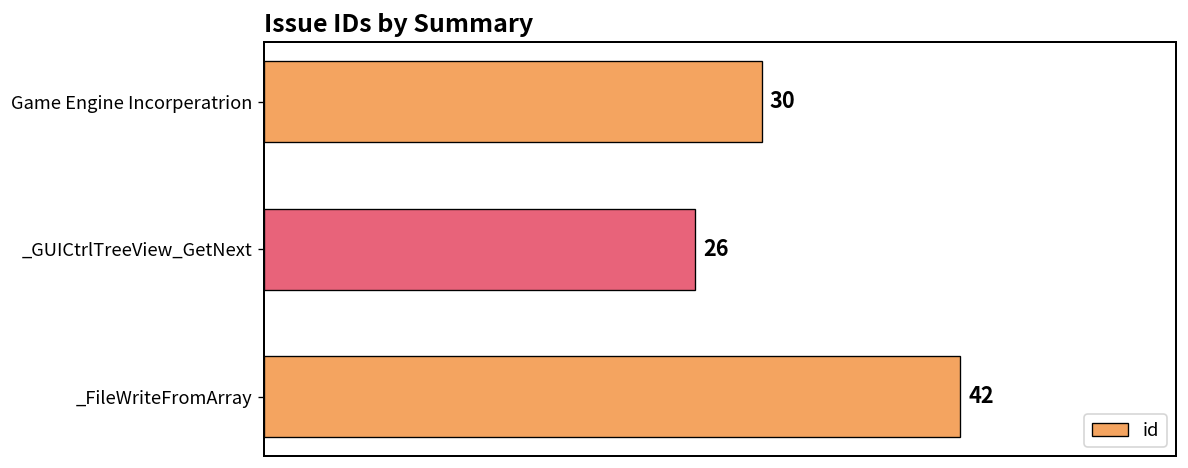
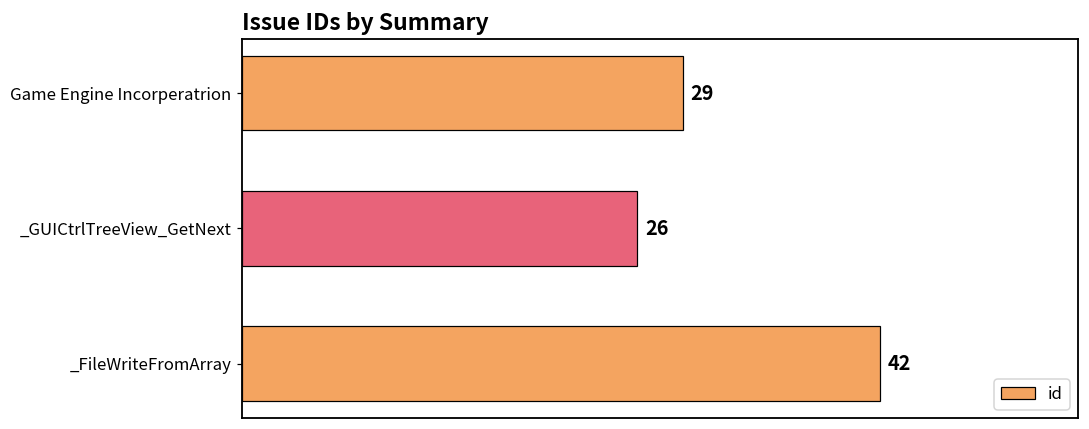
Game Engine Incorperatrion: 30 -> 29
